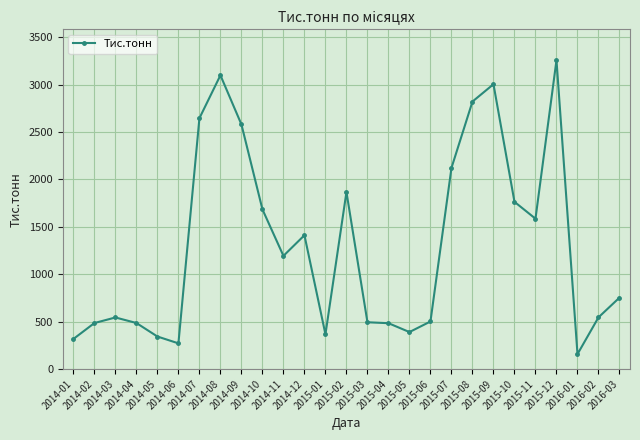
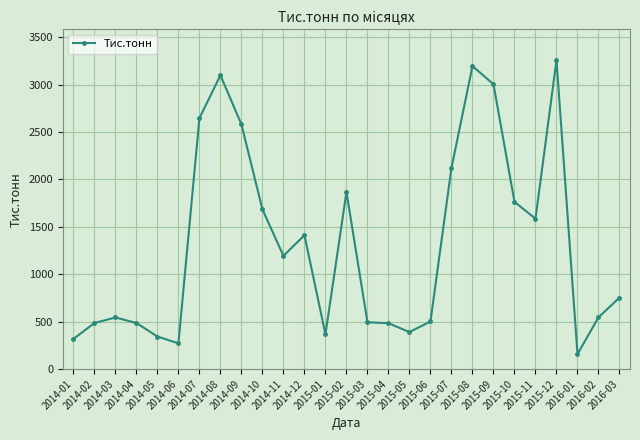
2015-08: 2800 -> 3200
